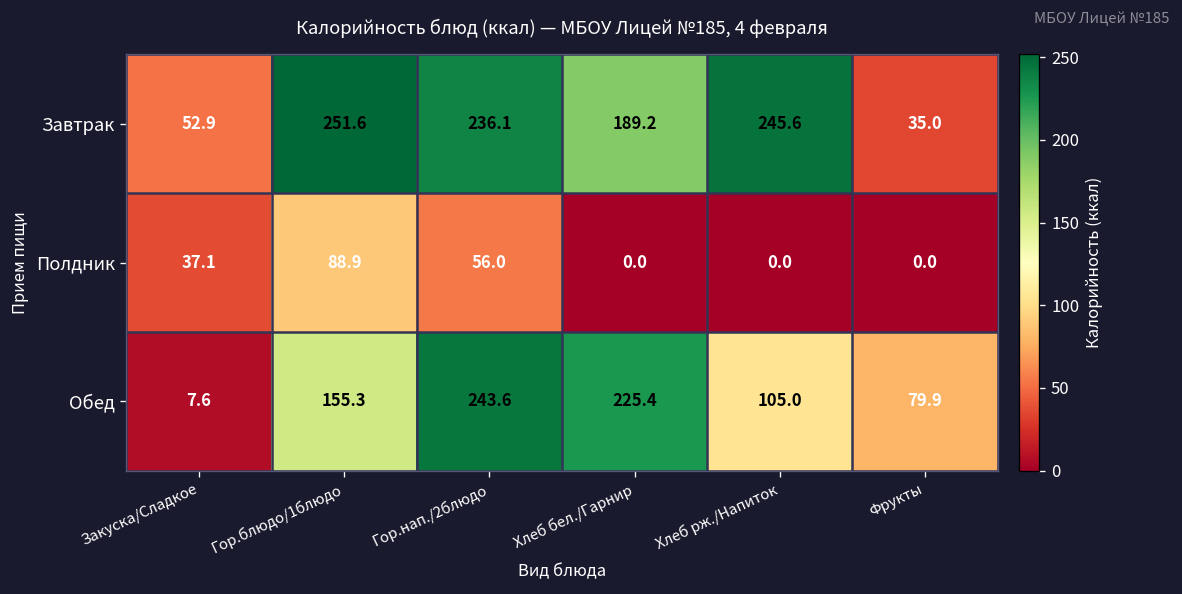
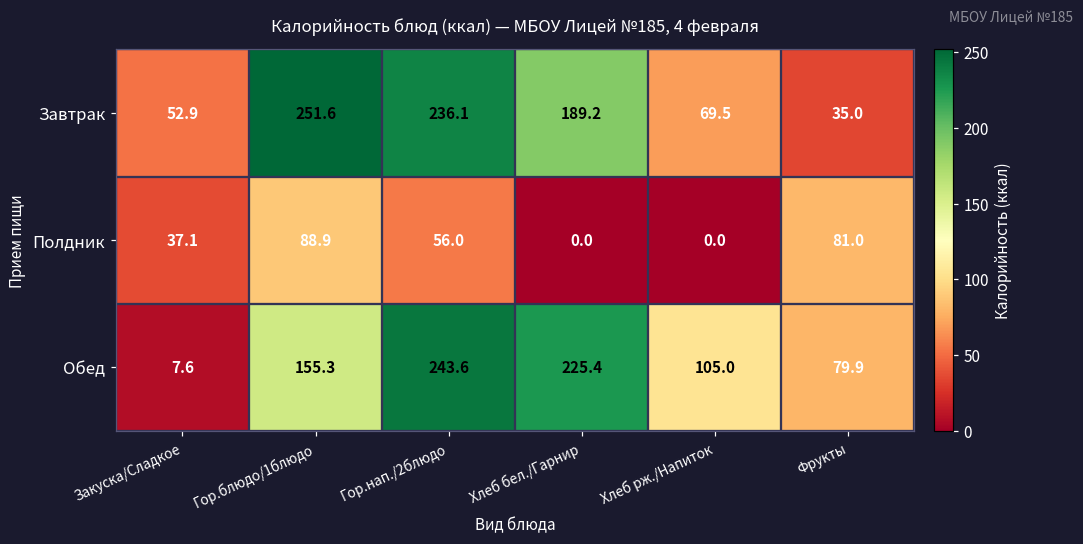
Завтрак, Хлеб рж./Напиток: 245.6 -> 69.5
Полдник, Фрукты: 0.0 -> 81.0
